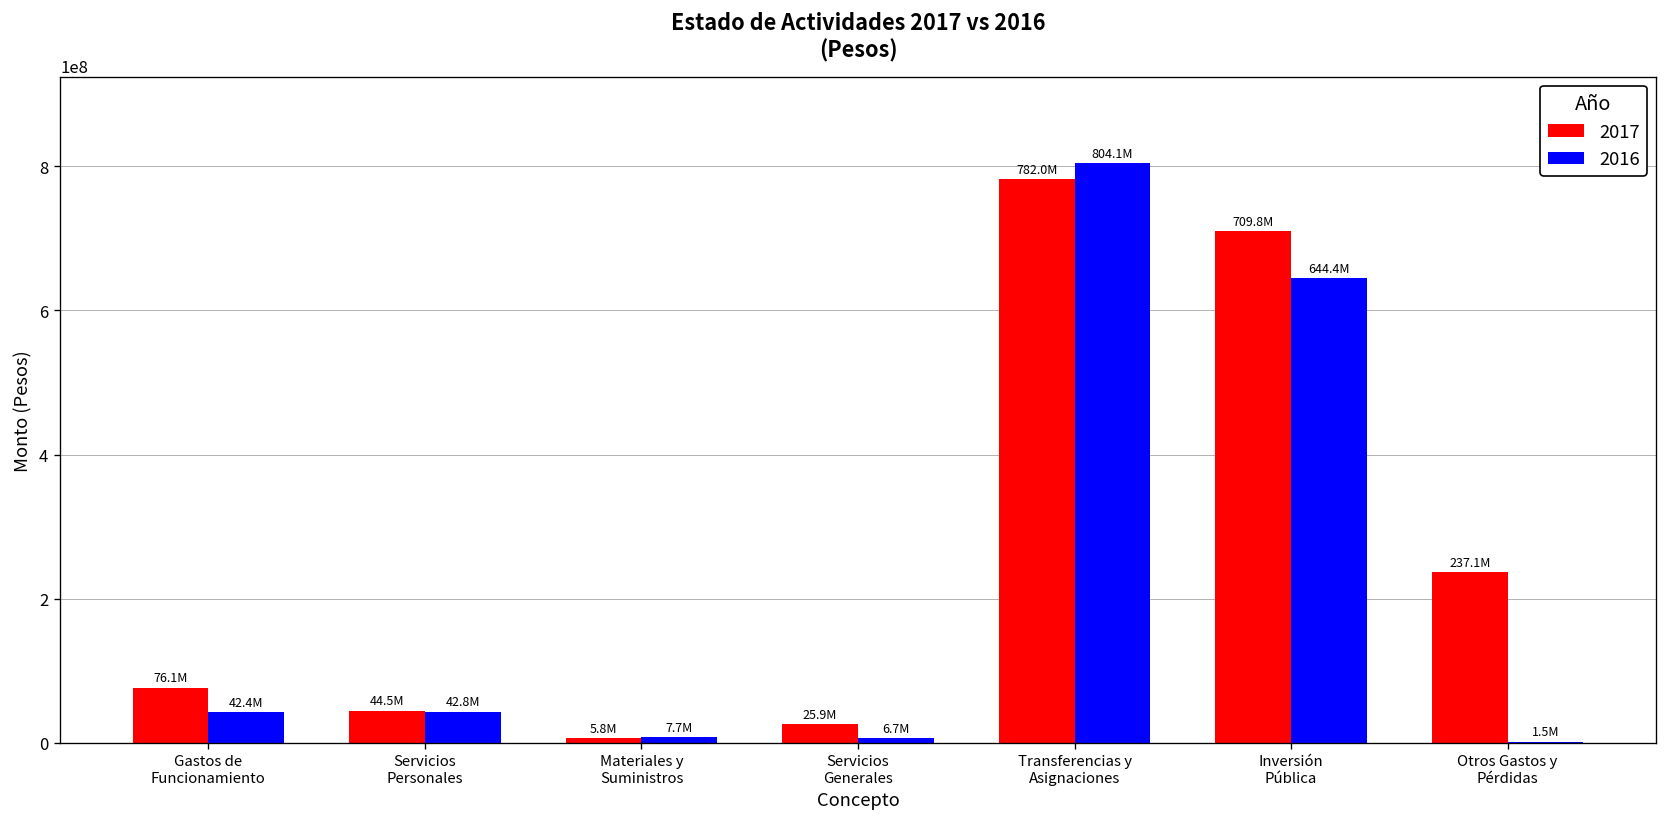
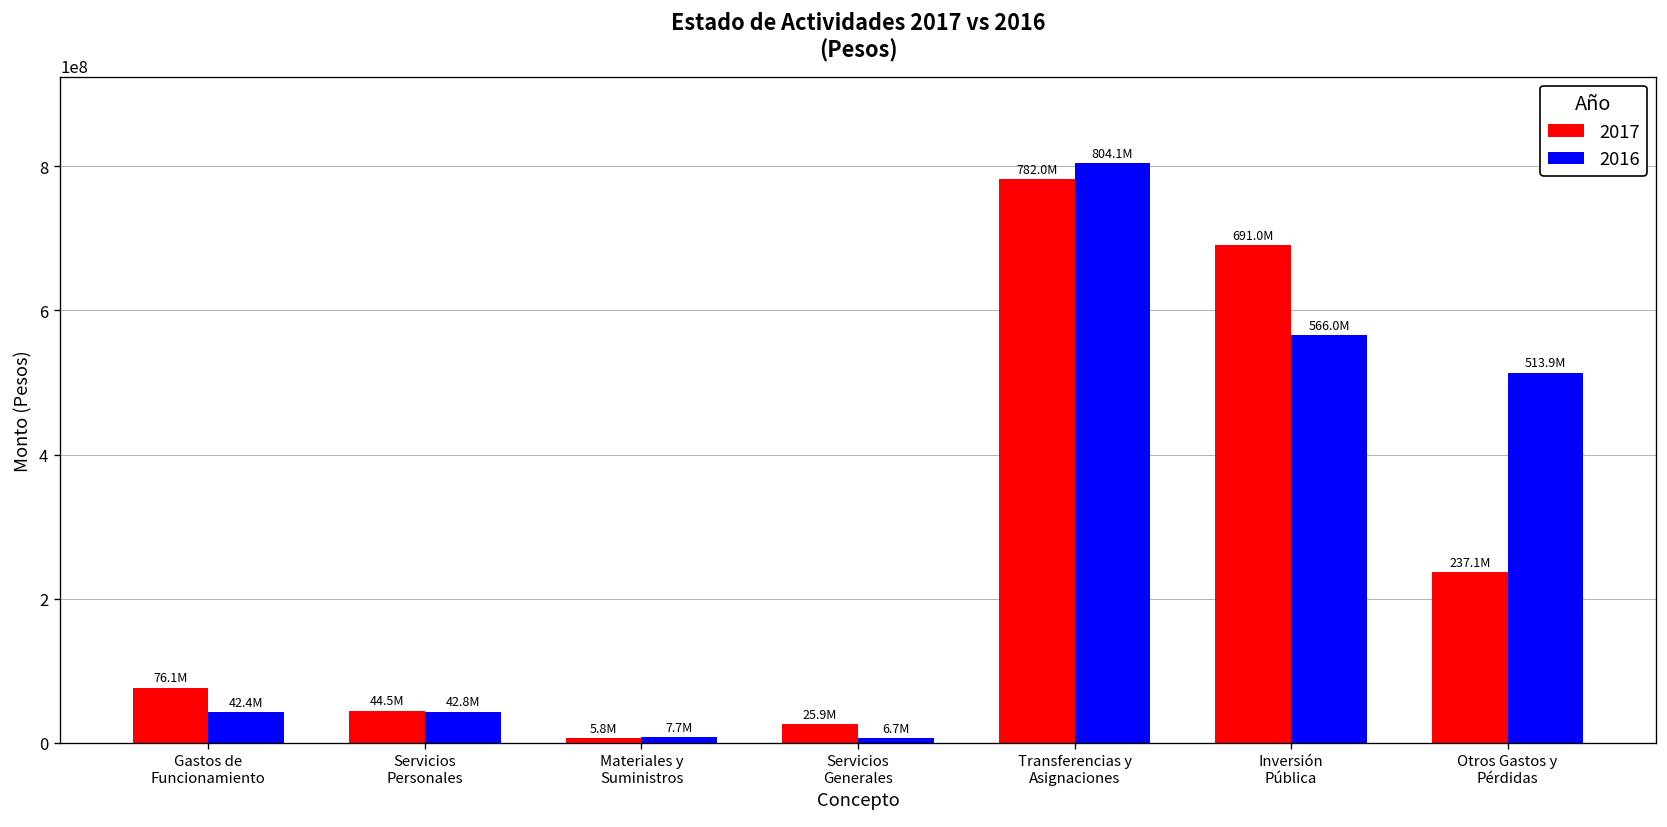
2017, Inversión Pública: 709.8M -> 691.0M
2016, Inversión Pública: 644.4M -> 566.0M
2016, Otros Gastos y Pérdidas: 1.5M -> 513.9M
